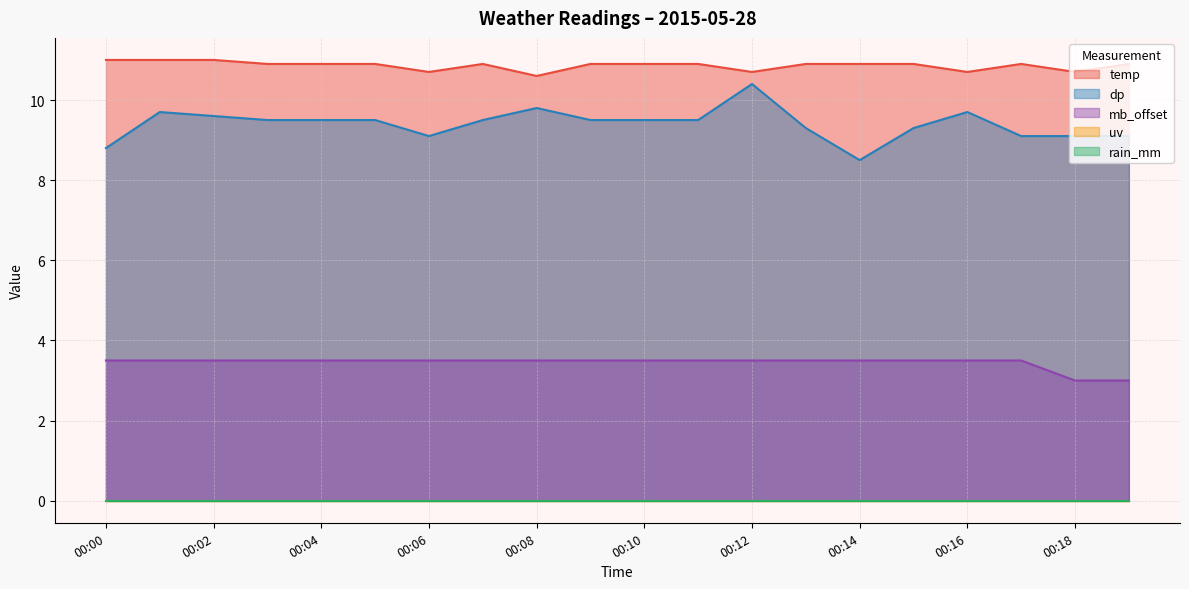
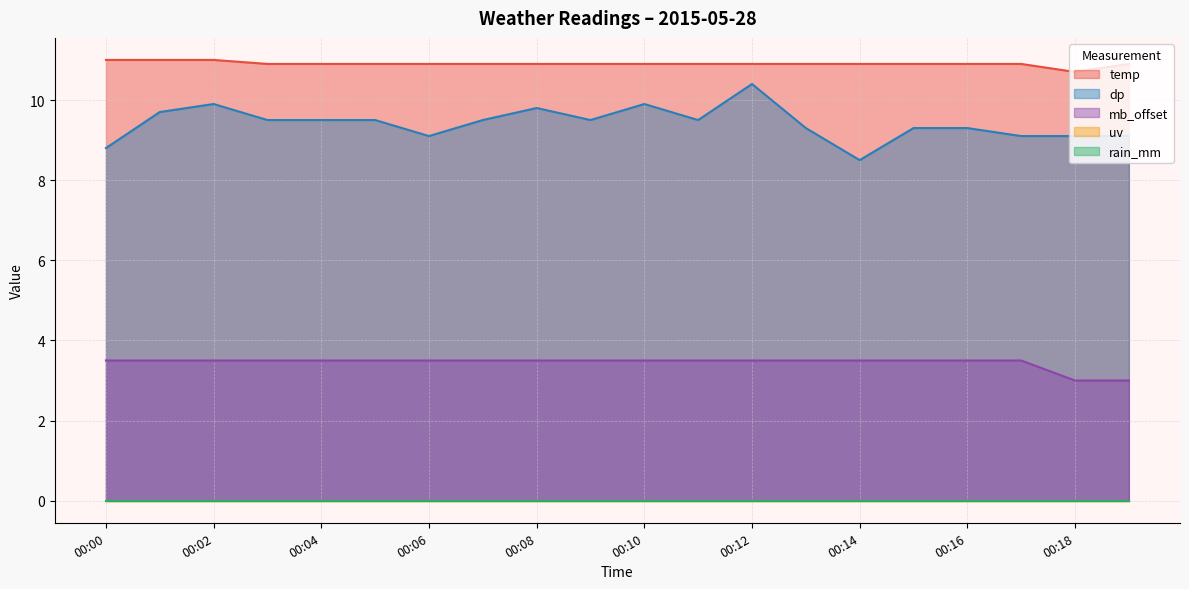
dp, 00:02: 9.6 -> 9.9
temp, 00:06: 10.7 -> 10.9
temp, 00:08: 10.6 -> 10.9
dp, 00:10: 9.5 -> 9.9
temp, 00:12: 10.7 -> 10.9
temp, 00:16: 10.7 -> 10.9
dp, 00:16: 9.7 -> 9.3
